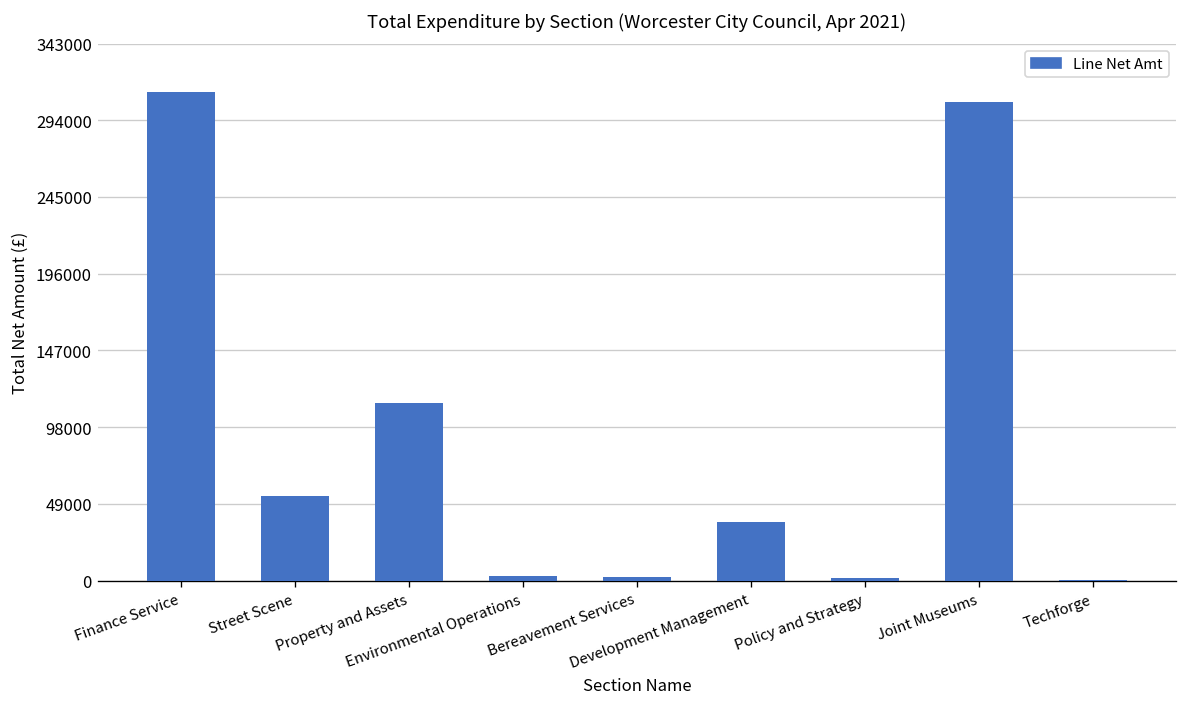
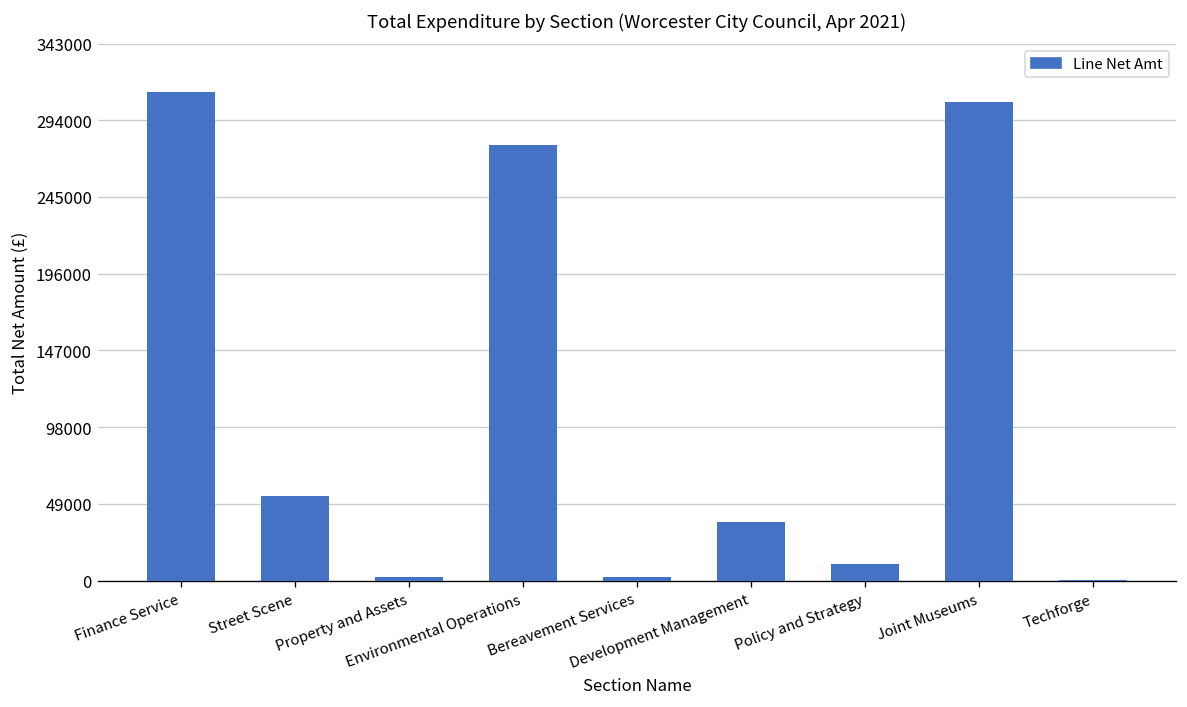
Property and Assets: 114000 -> 2000
Environmental Operations: 3000 -> 278000
Policy and Strategy: 2000 -> 11000
